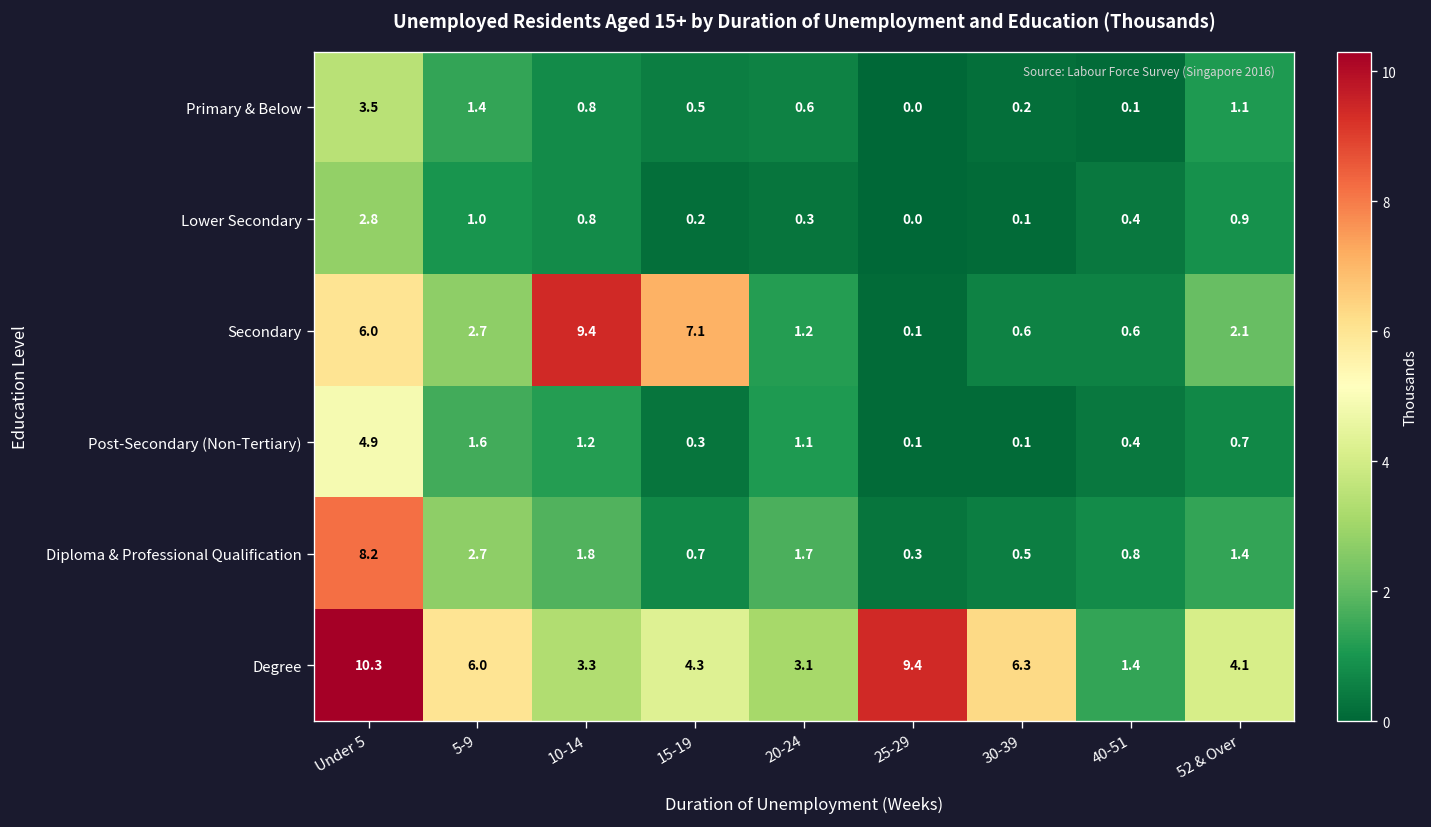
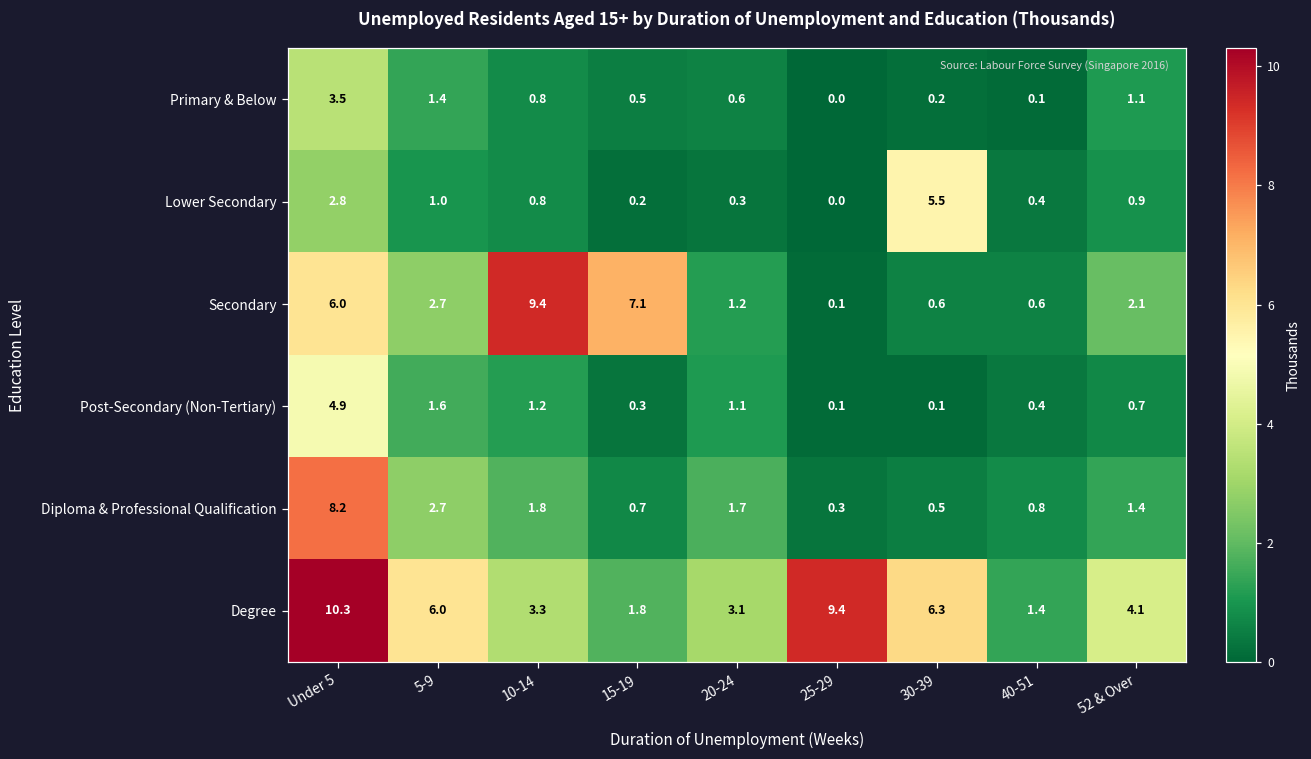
Lower Secondary, 30-39: 0.1 -> 5.5
Degree, 15-19: 4.3 -> 1.8
